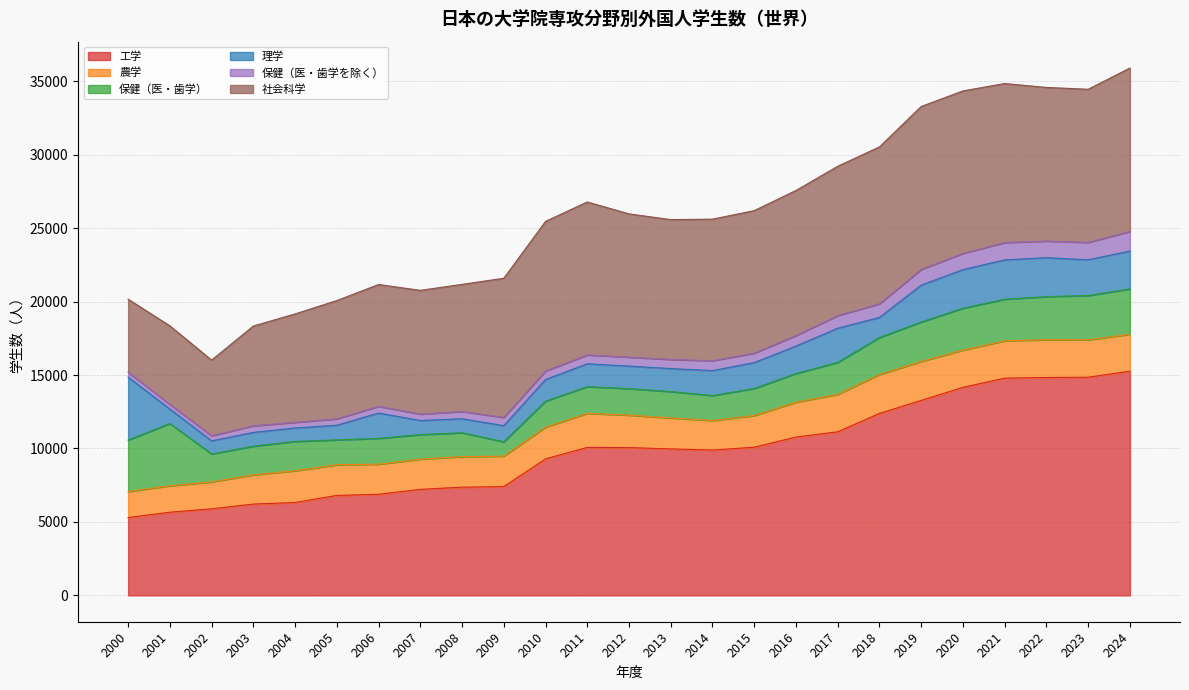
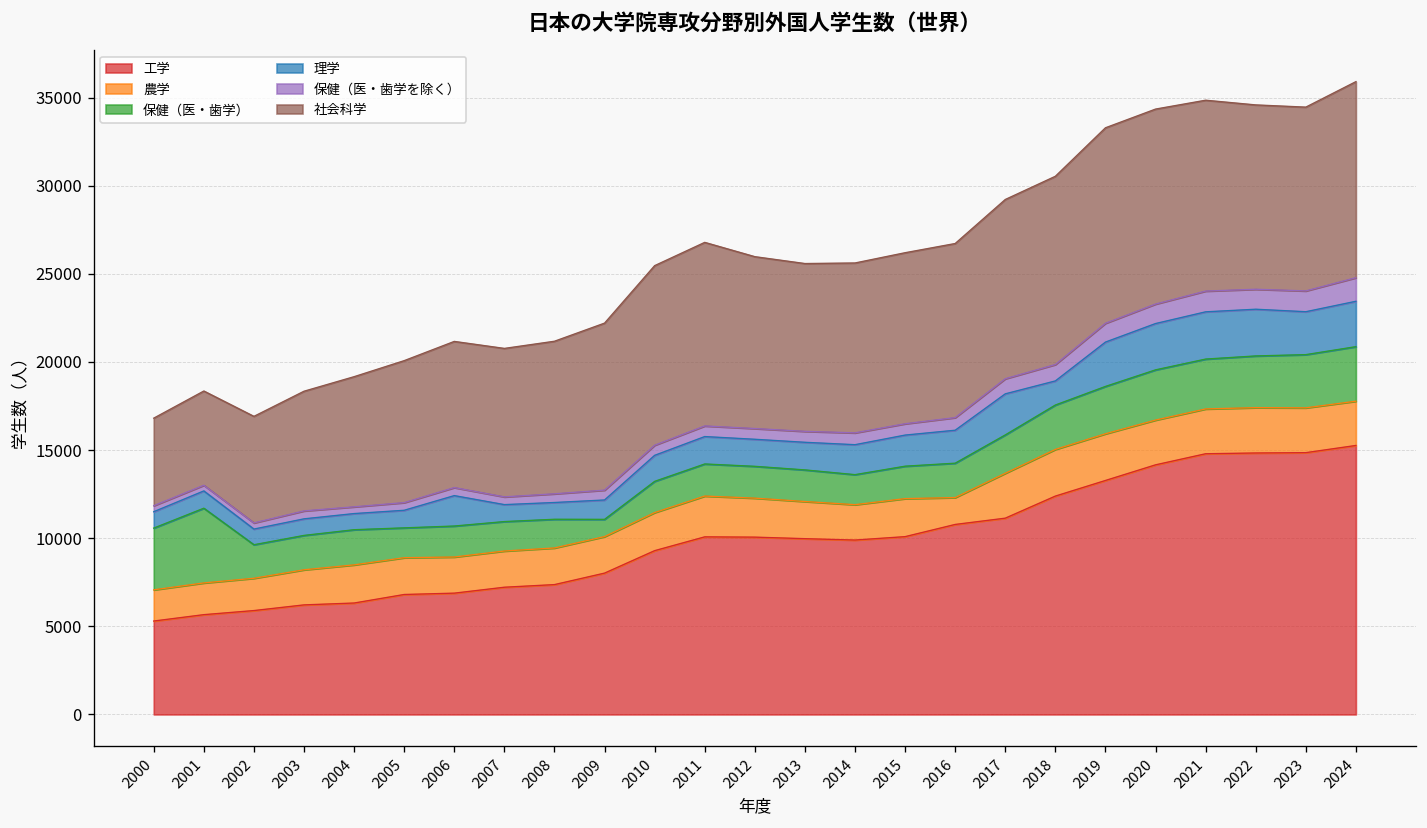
理学, 2000: 4300 -> 900
社会科学, 2002: 5200 -> 6000
工学, 2009: 7400 -> 8000
農学, 2016: 2400 -> 1500
